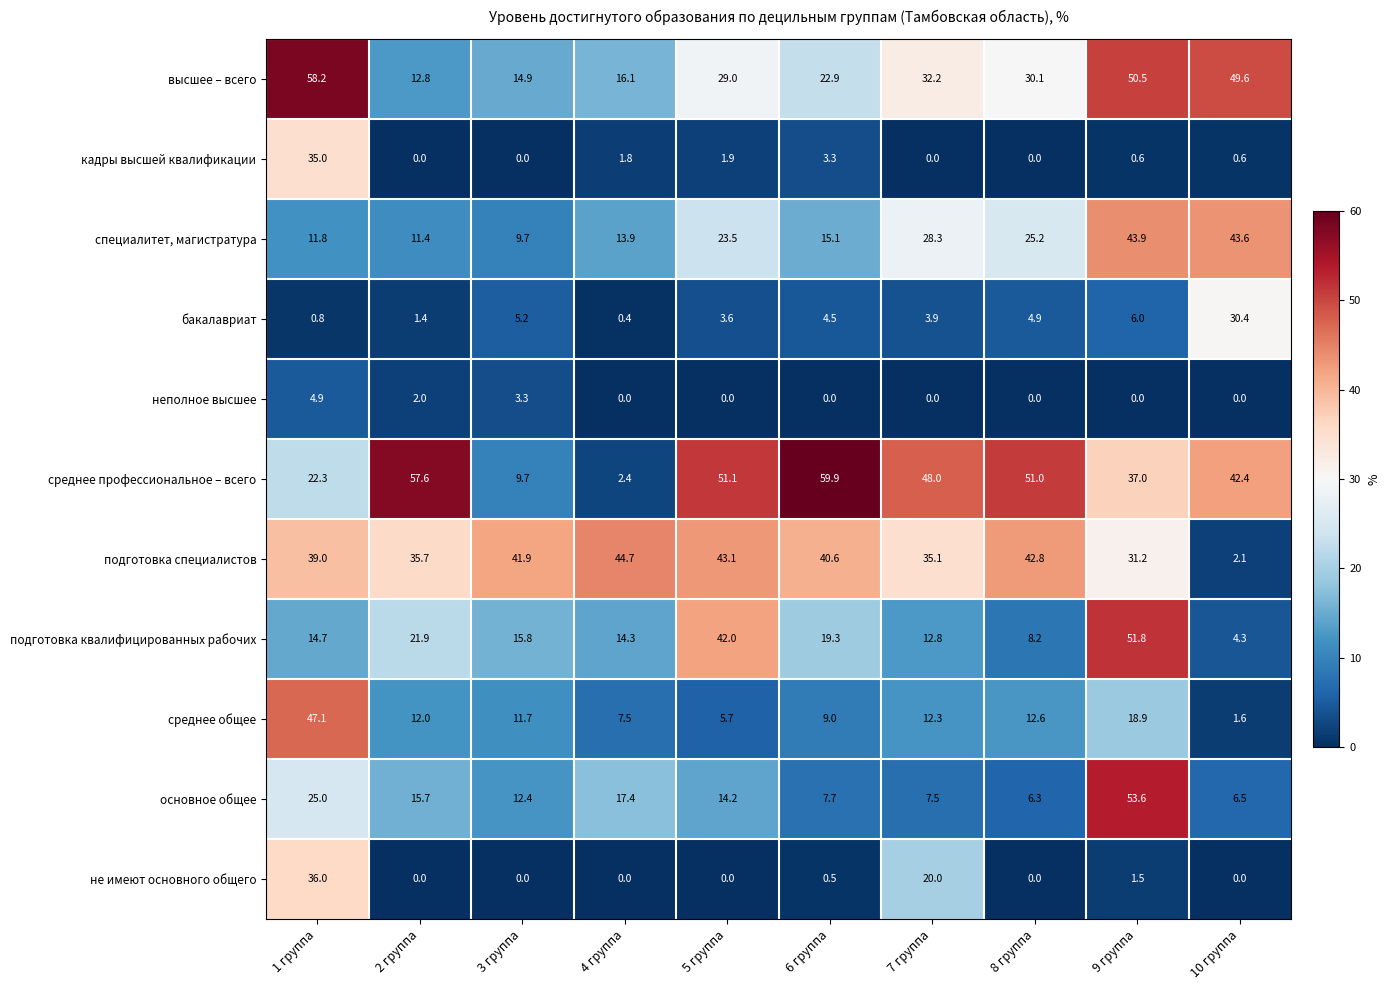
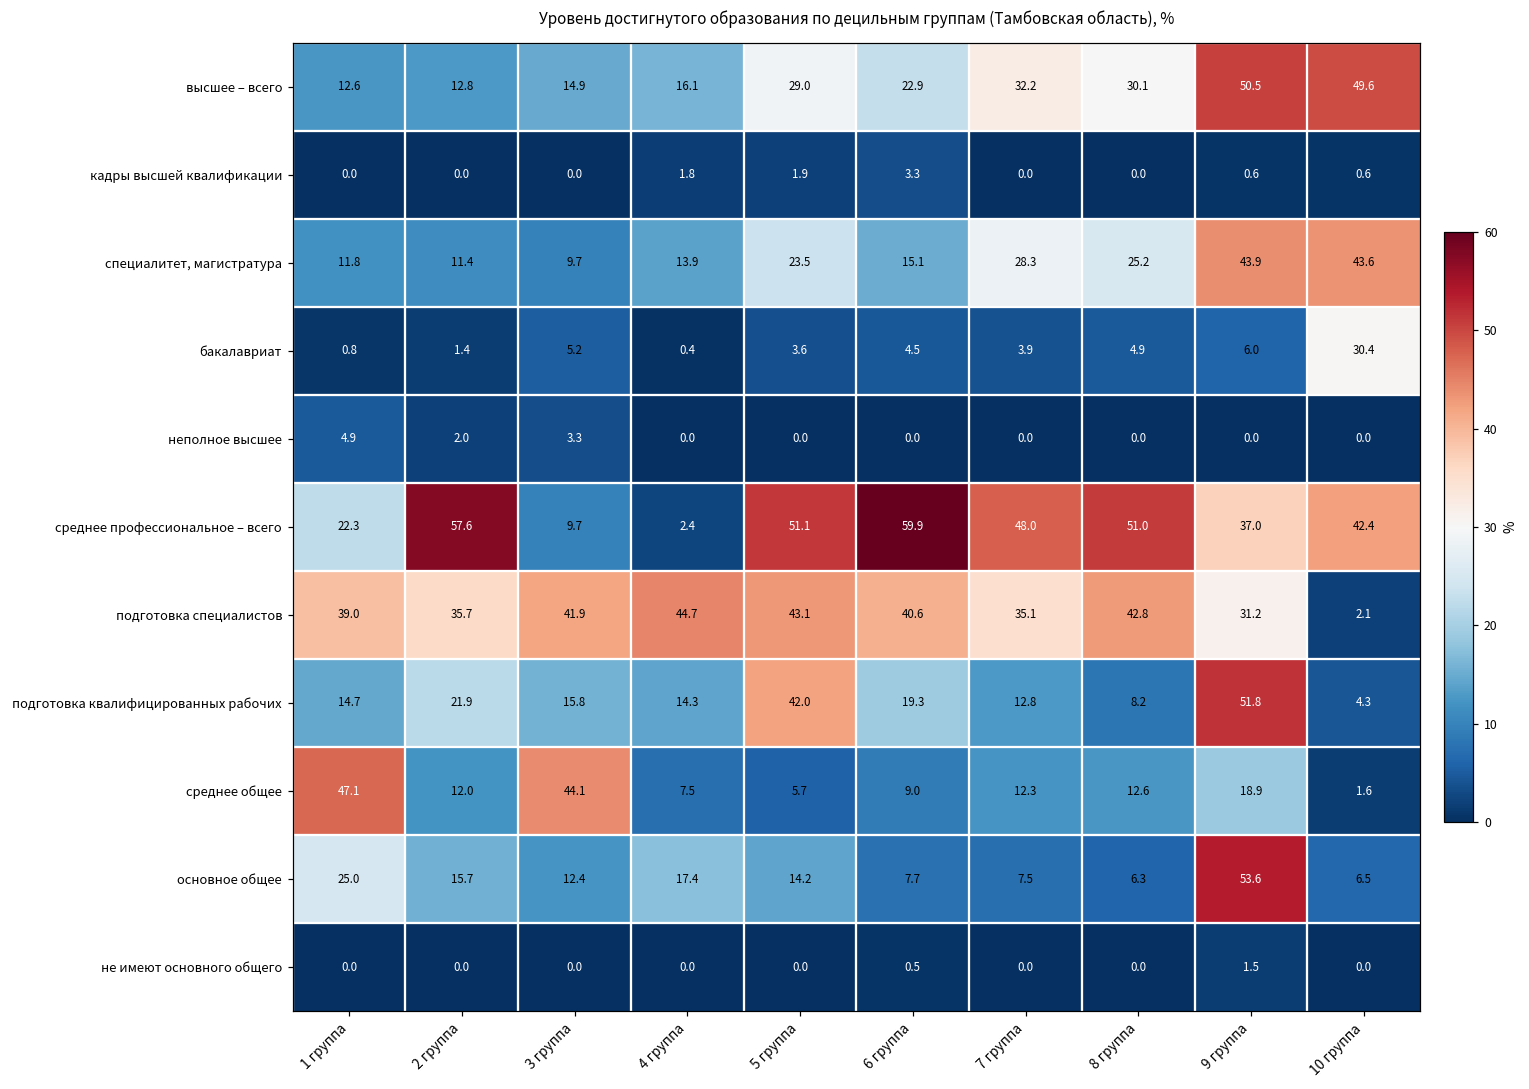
высшее – всего, 1 группа: 58.2 -> 12.6
кадры высшей квалификации, 1 группа: 35.0 -> 0.0
среднее общее, 3 группа: 11.7 -> 44.1
не имеют основного общего, 1 группа: 36.0 -> 0.0
не имеют основного общего, 7 группа: 20.0 -> 0.0
